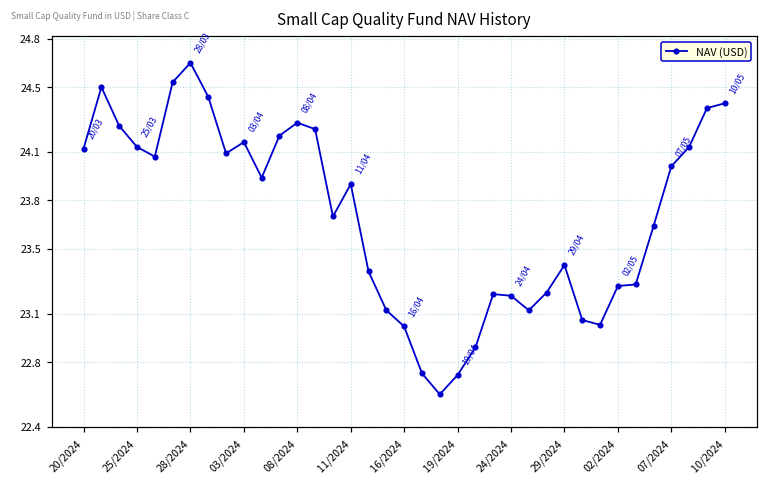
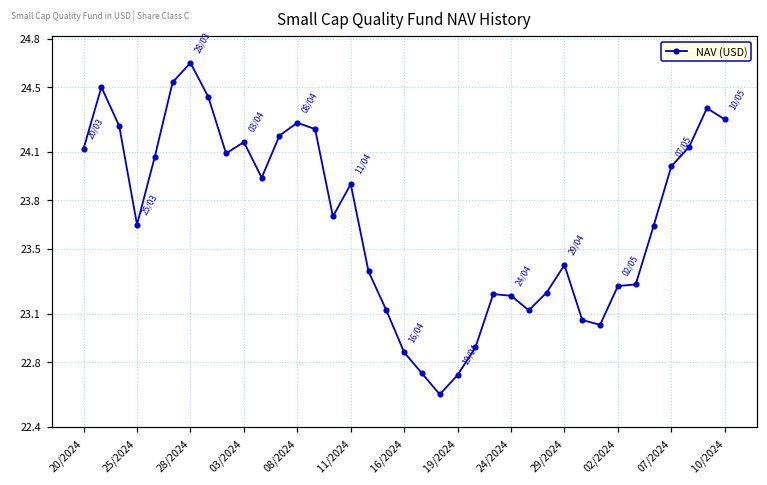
25/2024: 24.13 -> 23.65
16/2024: 23.02 -> 22.86
10/2024: 24.4 -> 24.3
